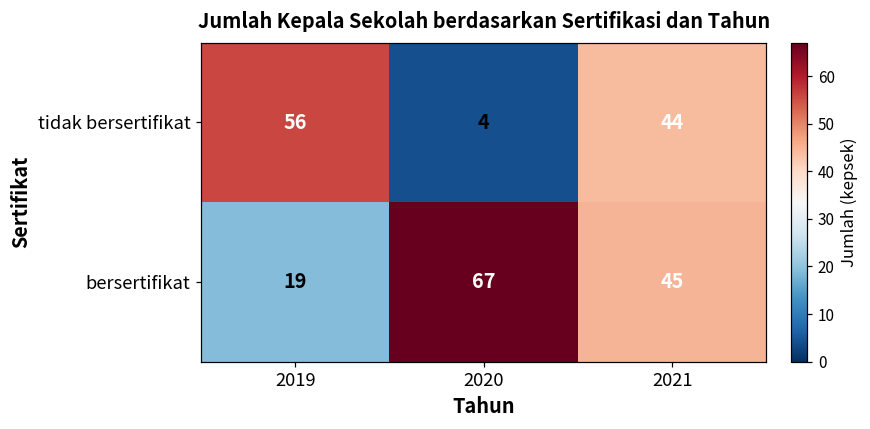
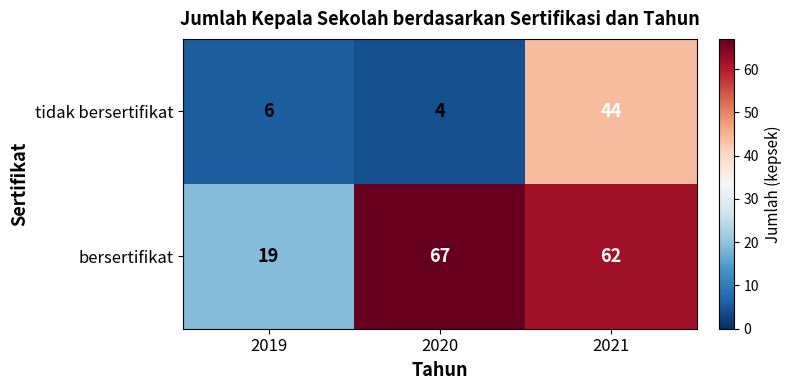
tidak bersertifikat, 2019: 56 -> 6
bersertifikat, 2021: 45 -> 62
